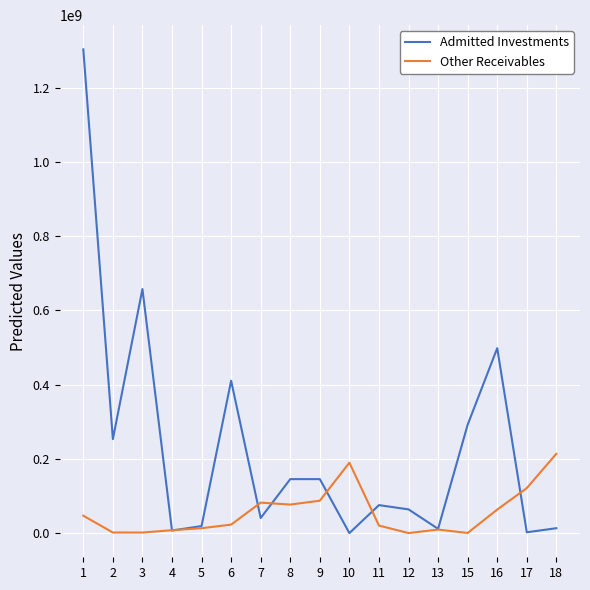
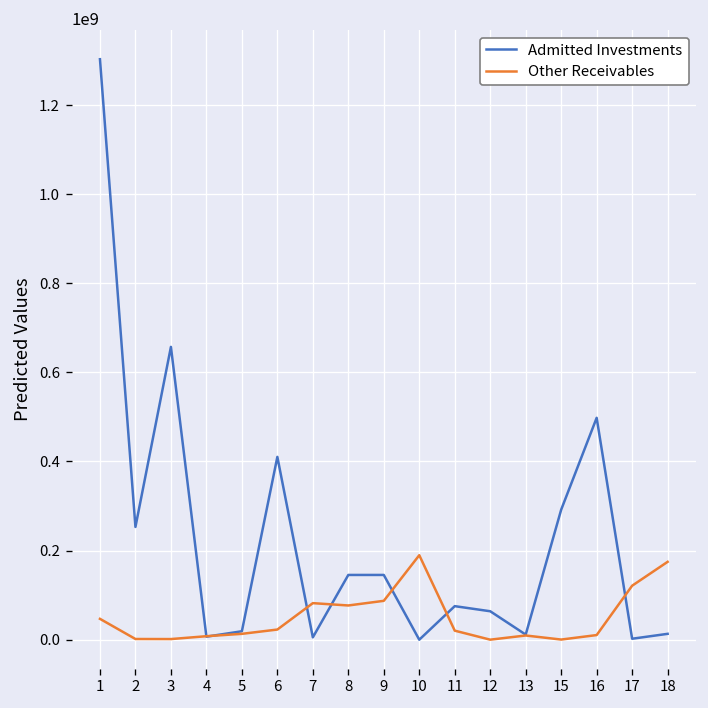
Admitted Investments, 7: 40000000 -> 10000000
Other Receivables, 16: 60000000 -> 10000000
Other Receivables, 18: 210000000 -> 170000000
